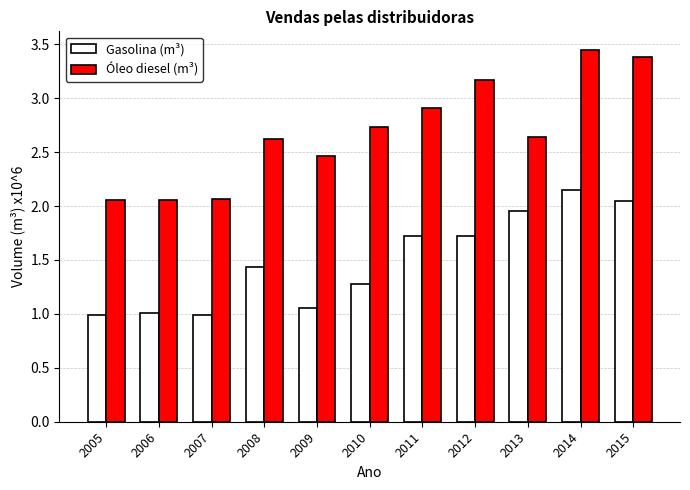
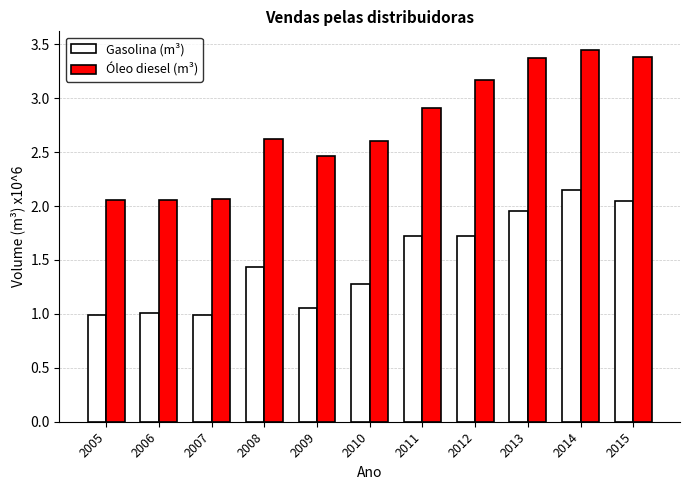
Óleo diesel (m³), 2010: 2.73 -> 2.60
Óleo diesel (m³), 2013: 2.64 -> 3.37
